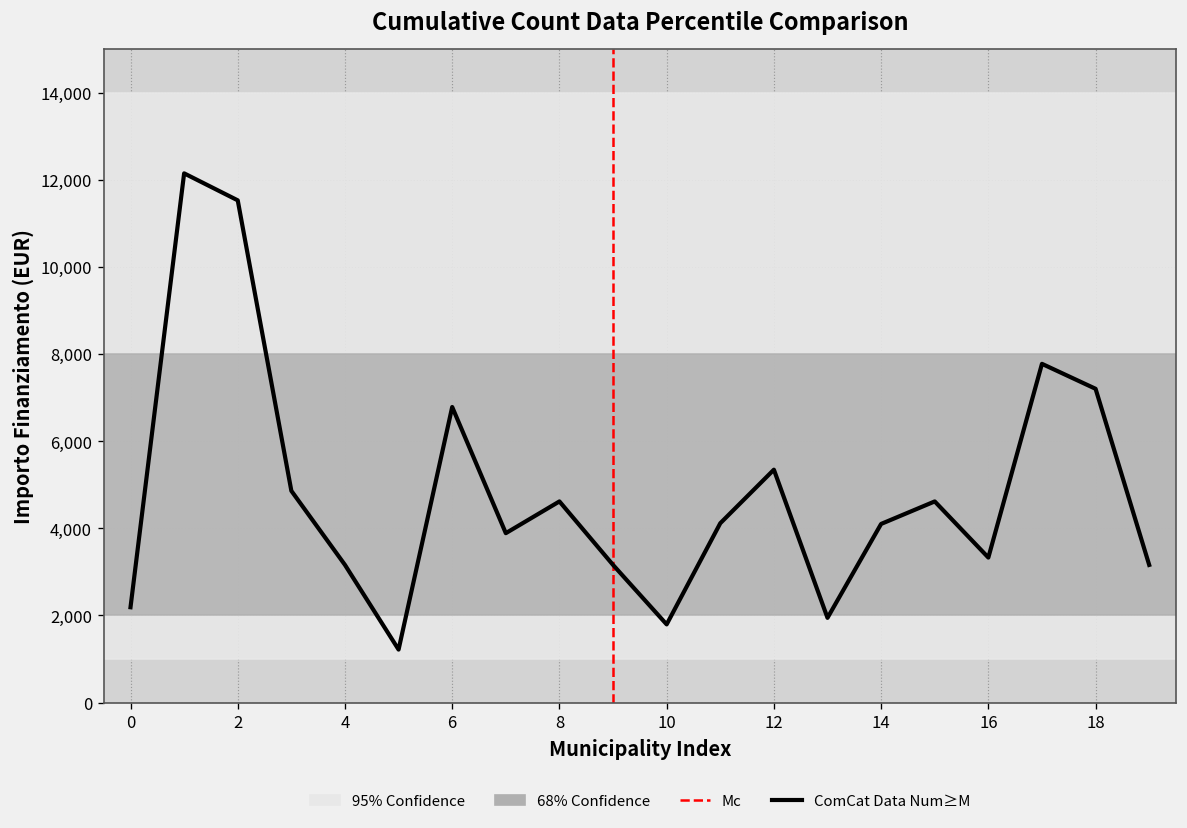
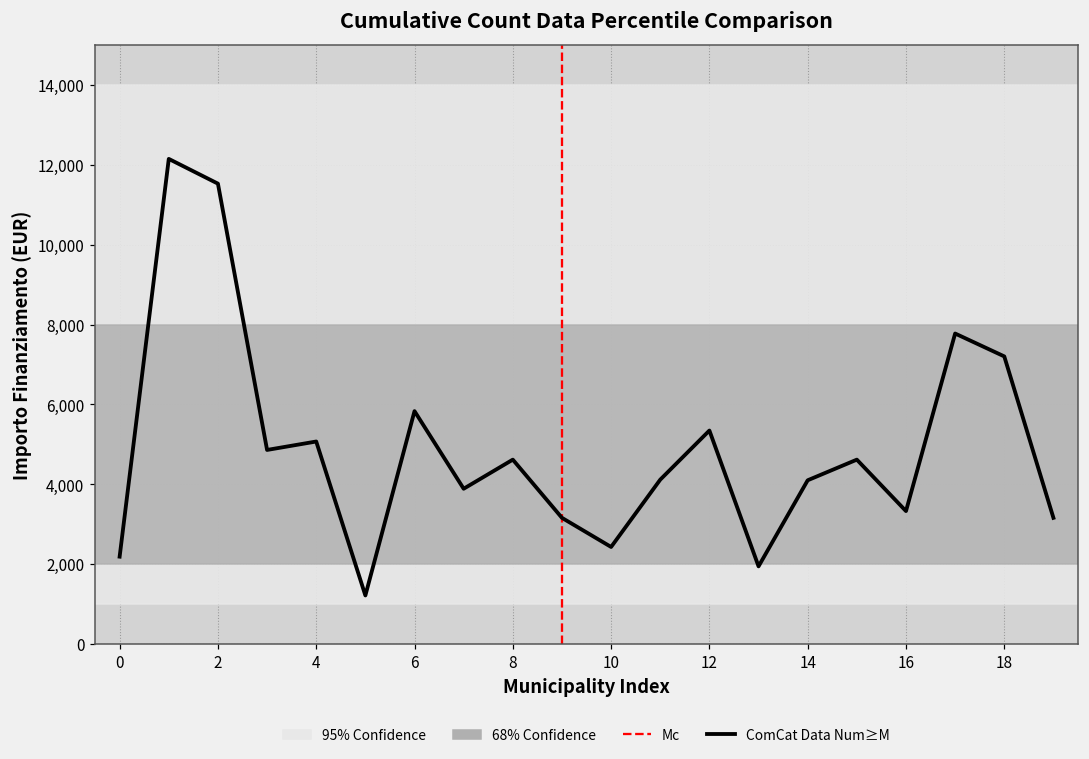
4: 3,200 -> 5,100
6: 6,800 -> 5,800
10: 1,800 -> 2,400
